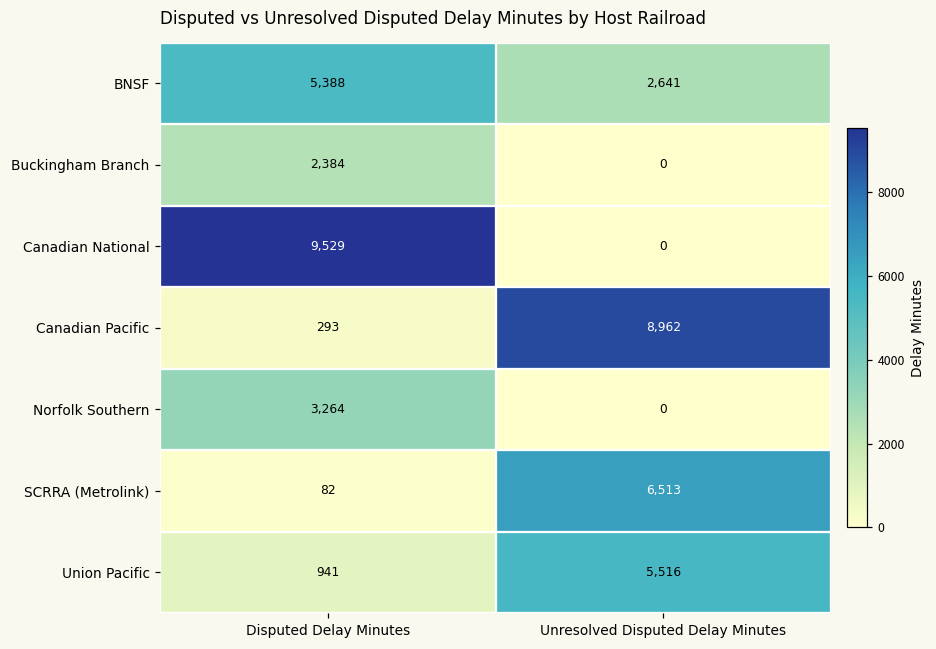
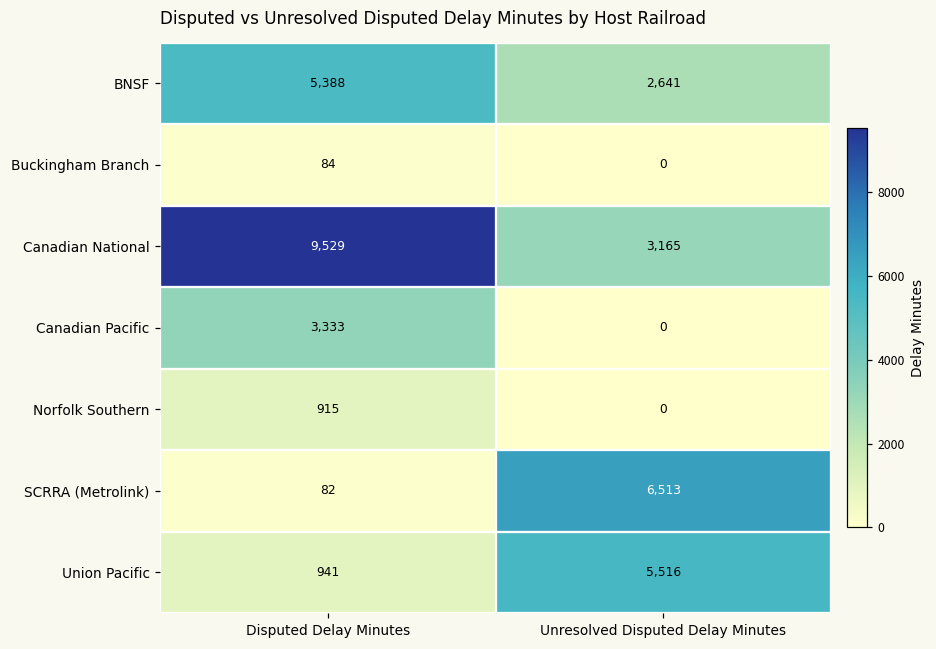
Buckingham Branch, Disputed Delay Minutes: 2,384 -> 84
Canadian National, Unresolved Disputed Delay Minutes: 0 -> 3,165
Canadian Pacific, Disputed Delay Minutes: 293 -> 3,333
Canadian Pacific, Unresolved Disputed Delay Minutes: 8,962 -> 0
Norfolk Southern, Disputed Delay Minutes: 3,264 -> 915
